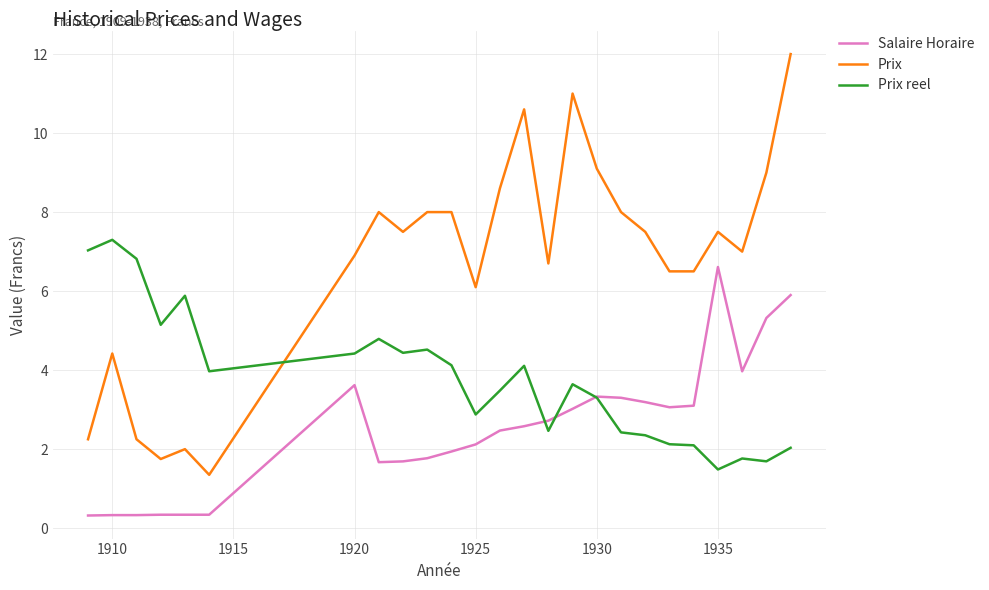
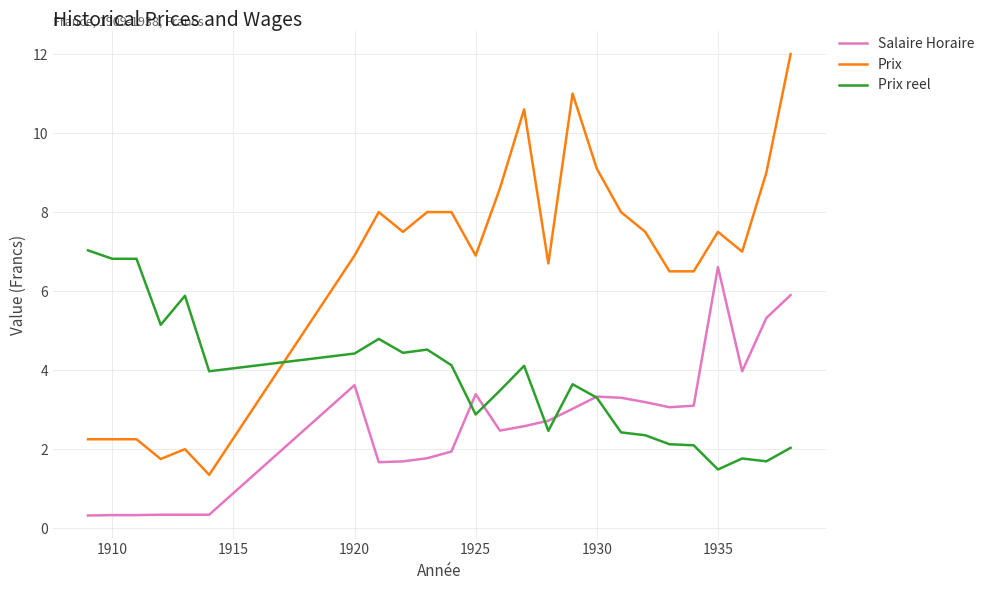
Prix, 1910: 4.4 -> 2.3
Prix reel, 1910: 7.3 -> 6.8
Salaire Horaire, 1925: 2.1 -> 3.4
Prix, 1925: 6.1 -> 6.9
